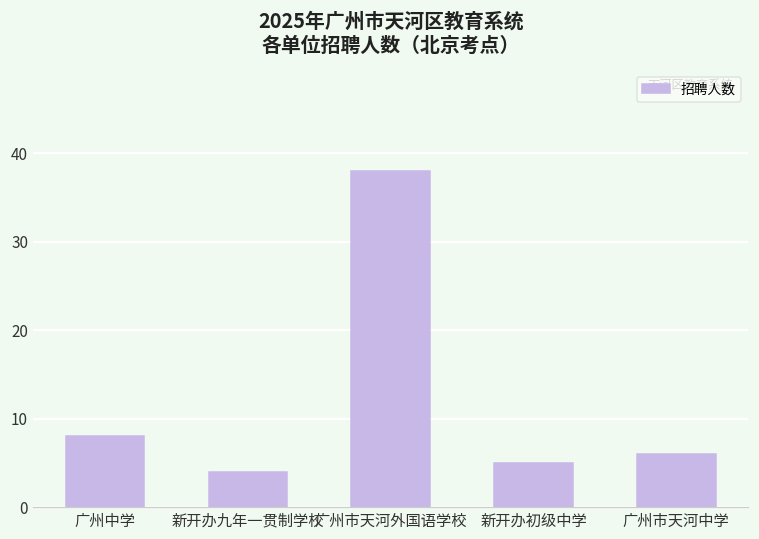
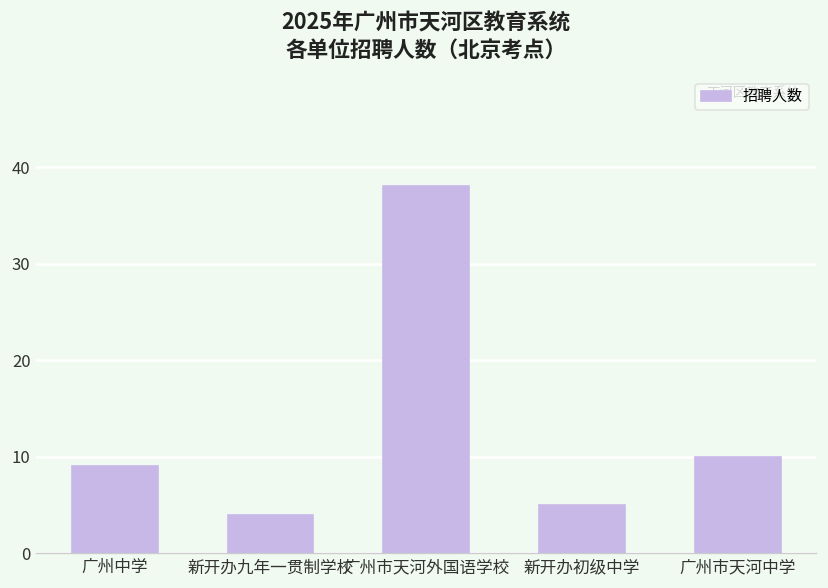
广州中学: 8 -> 9
广州市天河中学: 6 -> 10
